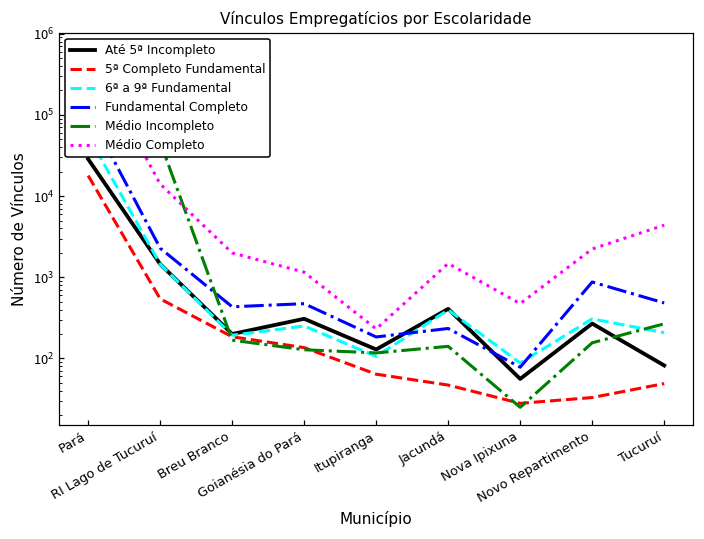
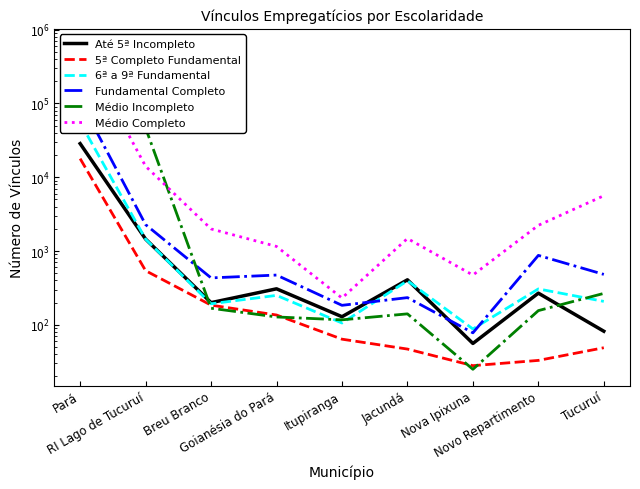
Médio Completo, Tucuruí: 4000 -> 6000
